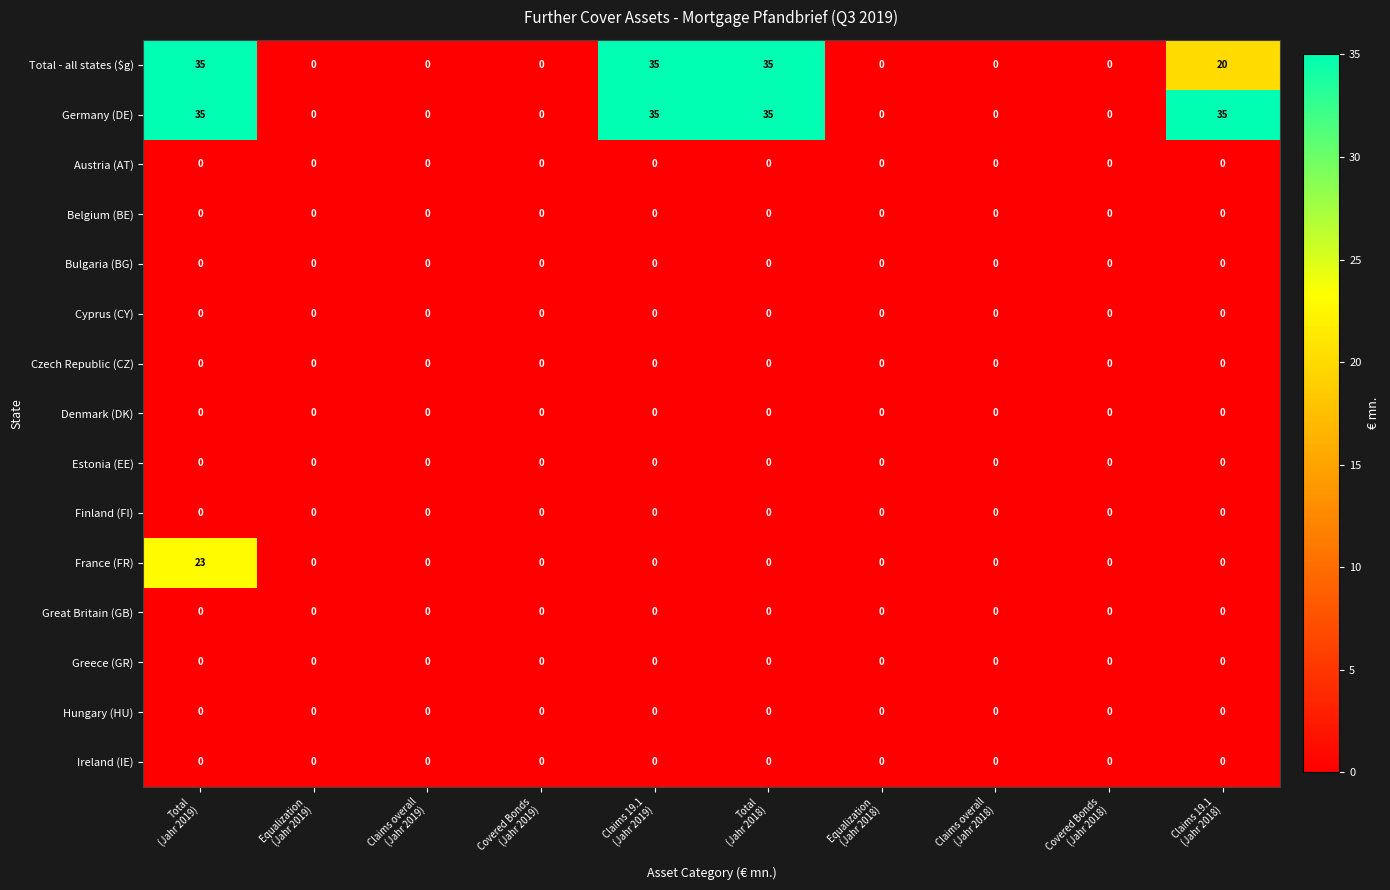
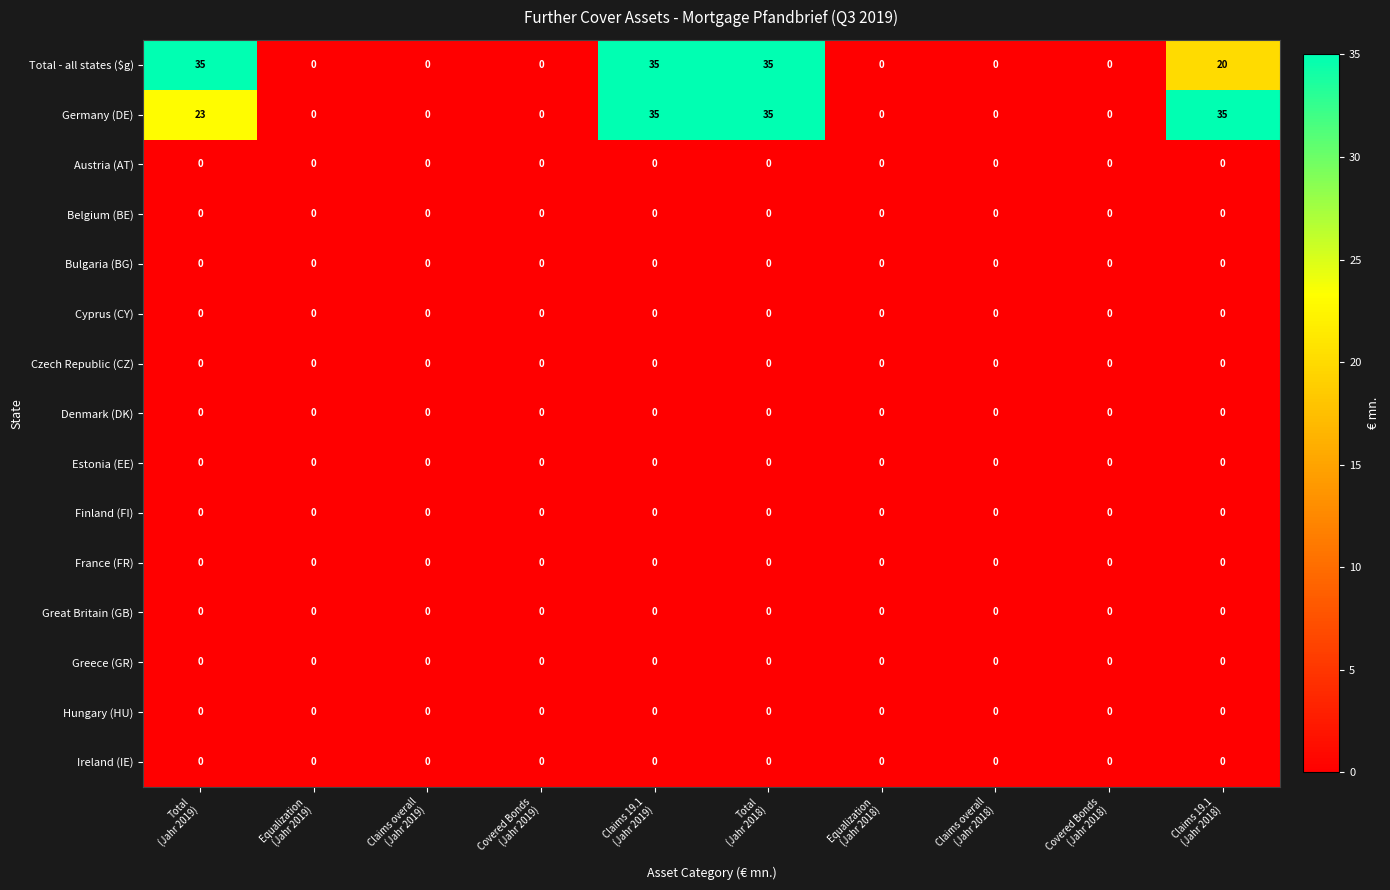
Germany (DE), Total (Jahr 2019): 35 -> 23
France (FR), Total (Jahr 2019): 23 -> 0
